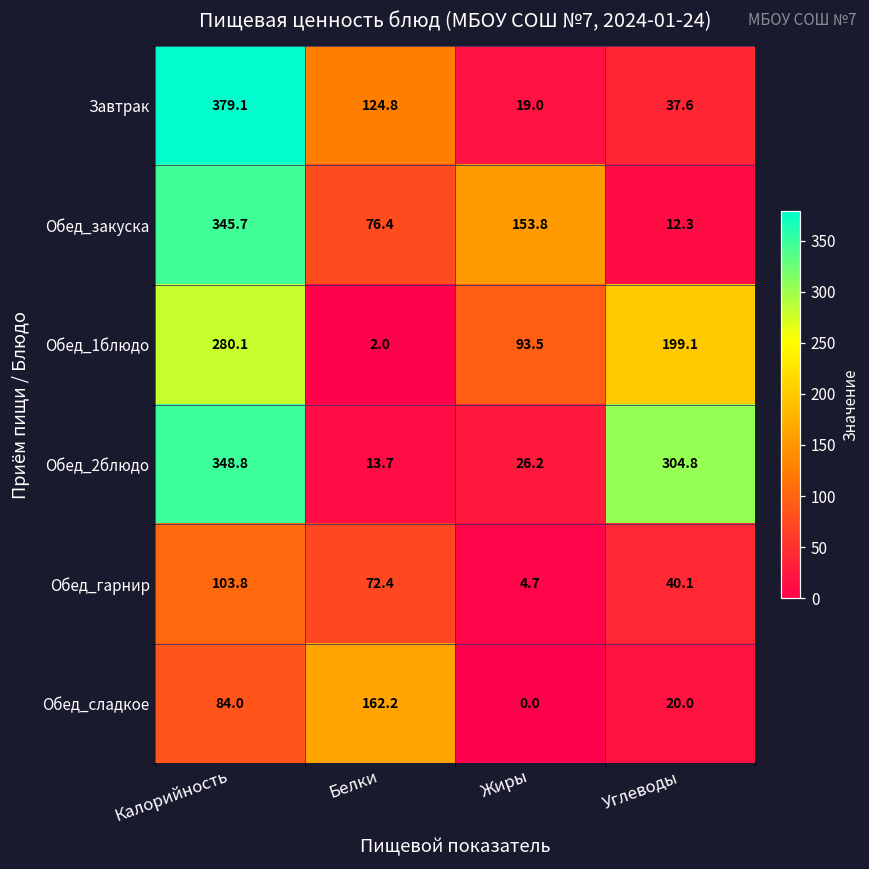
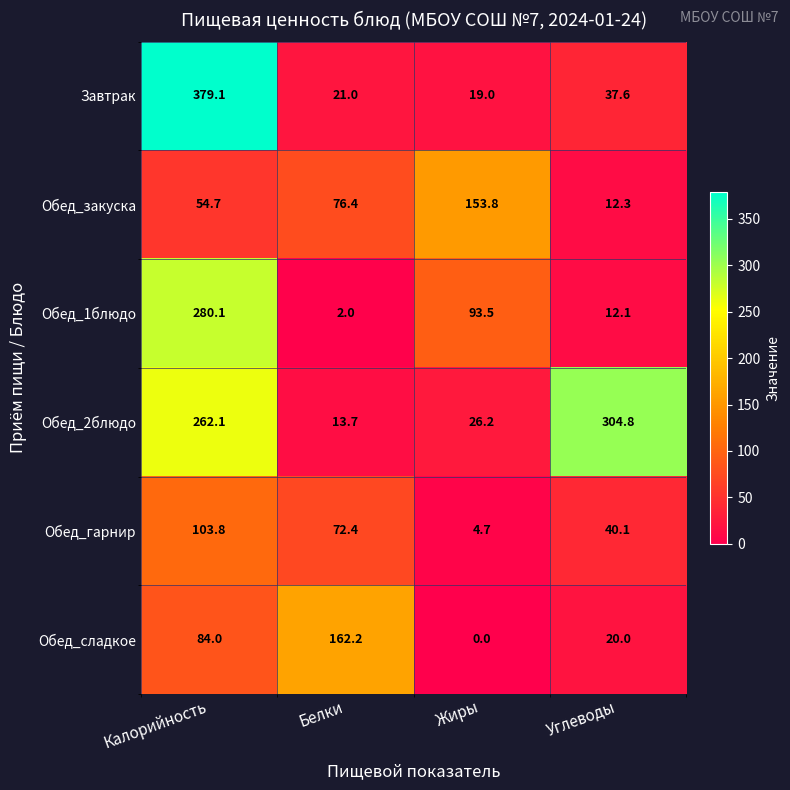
Завтрак, Белки: 124.8 -> 21.0
Обед_закуска, Калорийность: 345.7 -> 54.7
Обед_1блюдо, Углеводы: 199.1 -> 12.1
Обед_2блюдо, Калорийность: 348.8 -> 262.1
